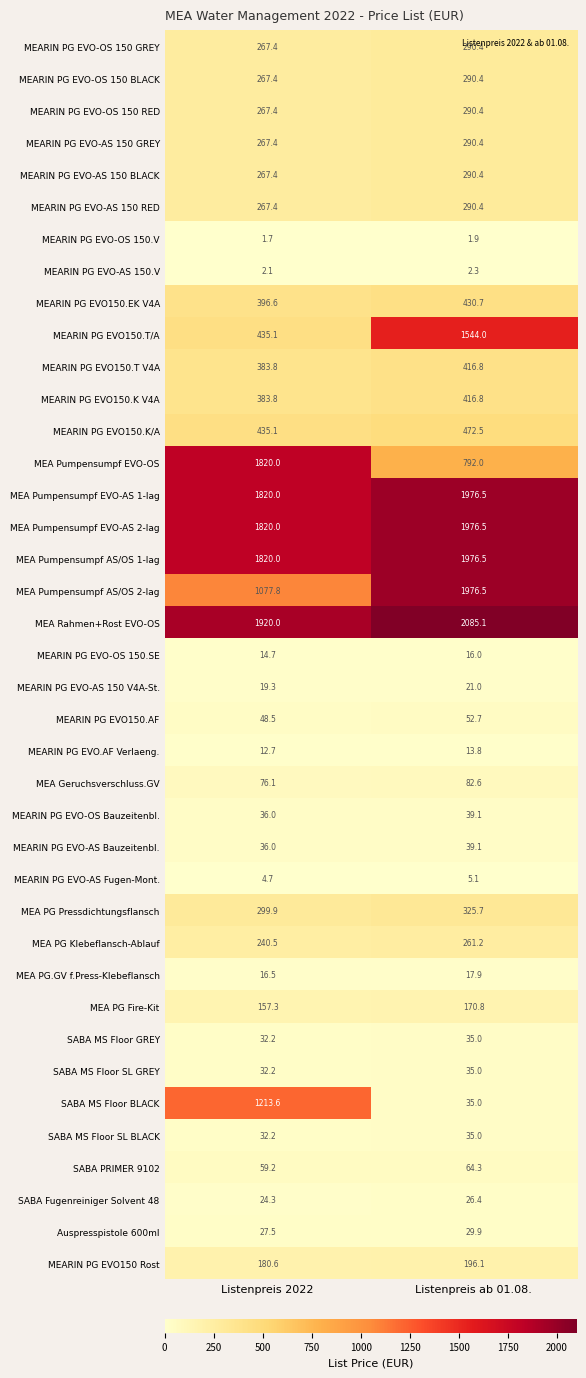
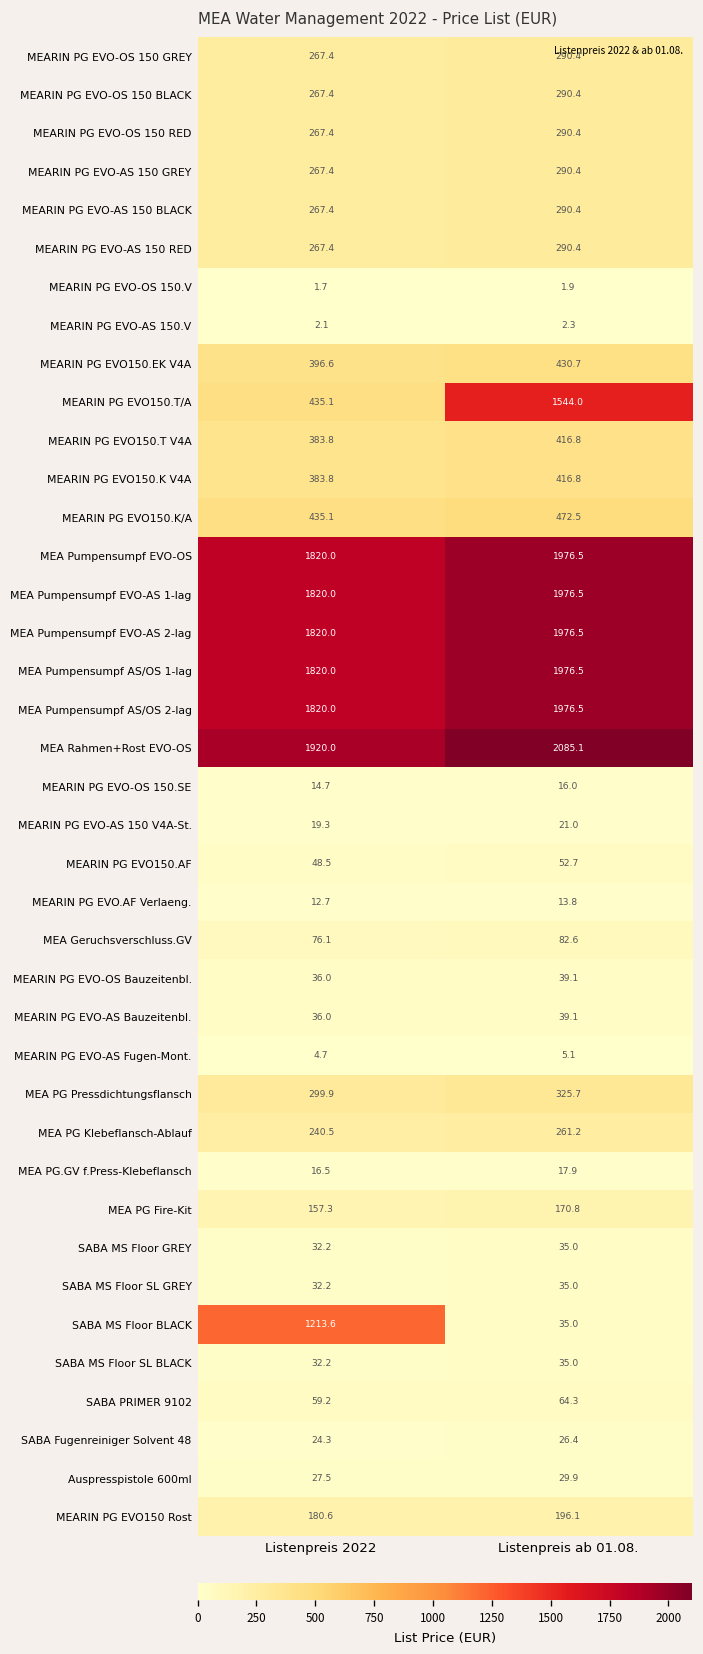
MEA Pumpensumpf EVO-OS, Listenpreis ab 01.08.: 792.0 -> 1976.5
MEA Pumpensumpf AS/OS 2-lag, Listenpreis 2022: 1077.8 -> 1820.0
